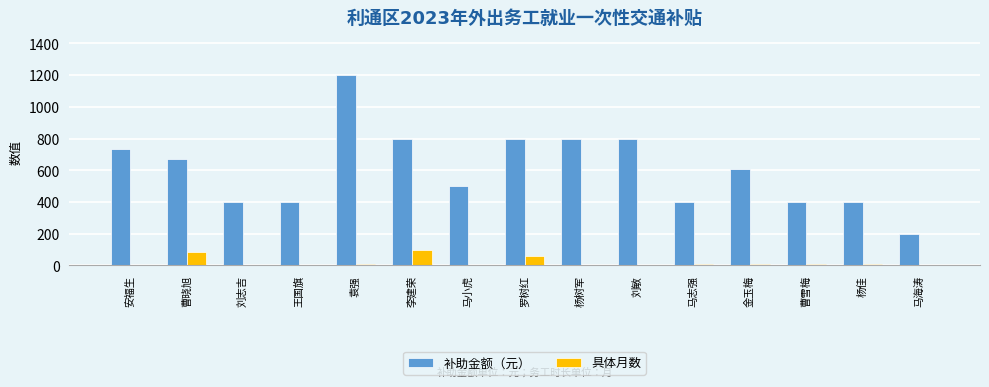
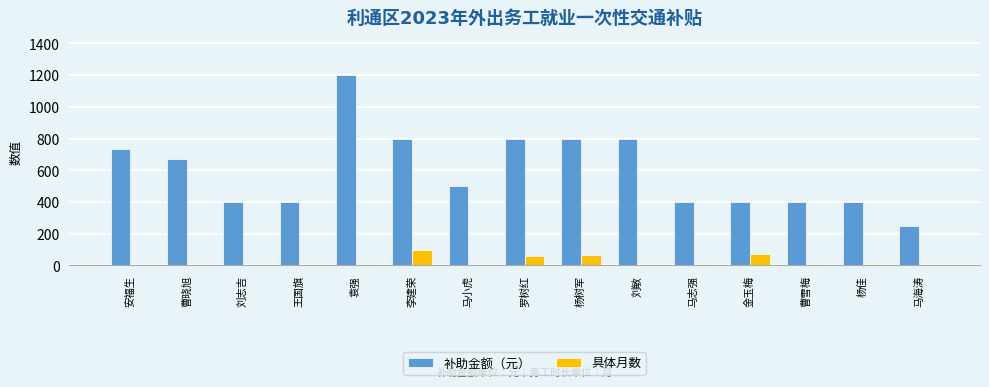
具体月数, 曹晓旭: 80 -> 0
具体月数, 杨树军: 0 -> 70
补助金额（元）, 金玉梅: 610 -> 400
具体月数, 金玉梅: 10 -> 70
补助金额（元）, 马海涛: 200 -> 250
